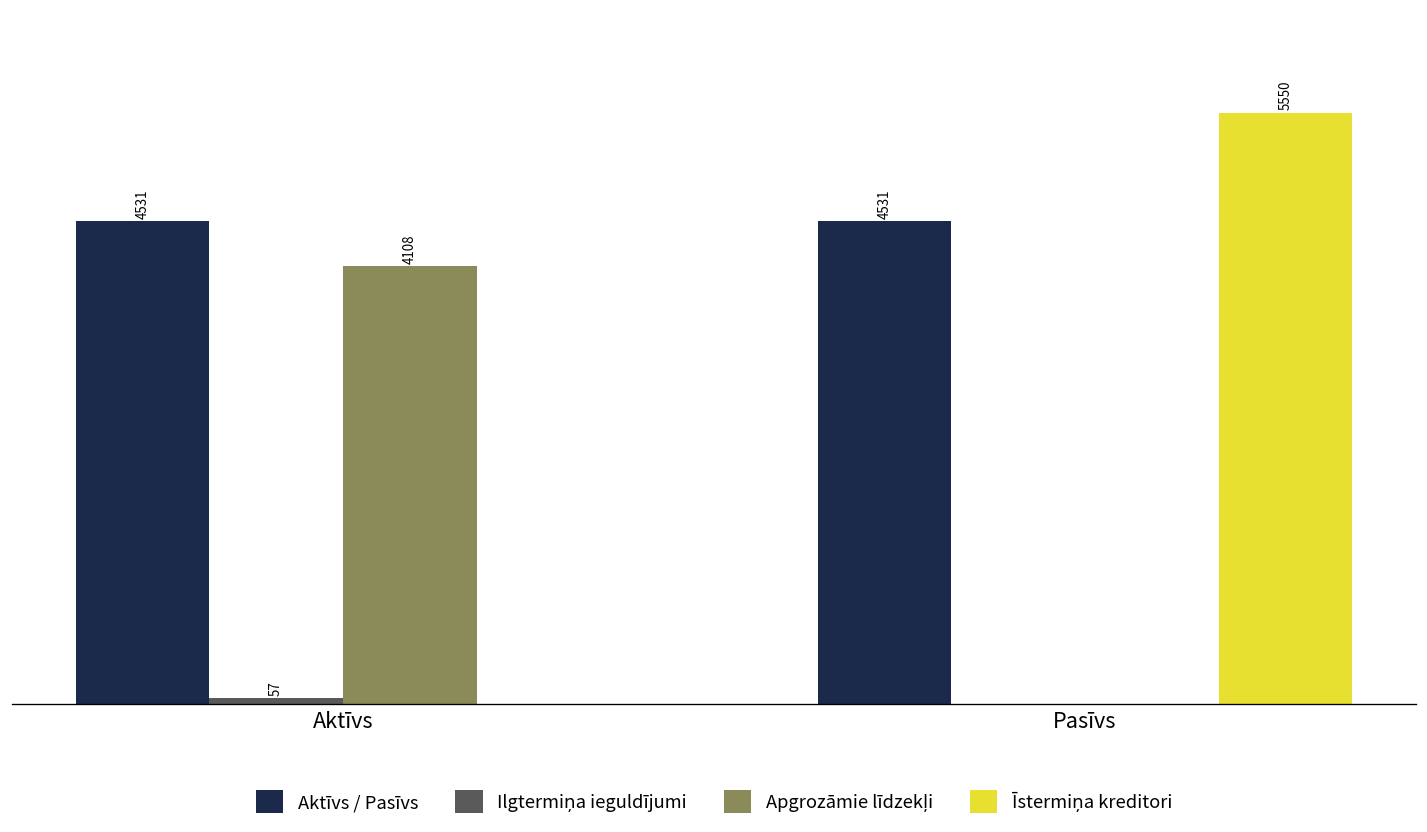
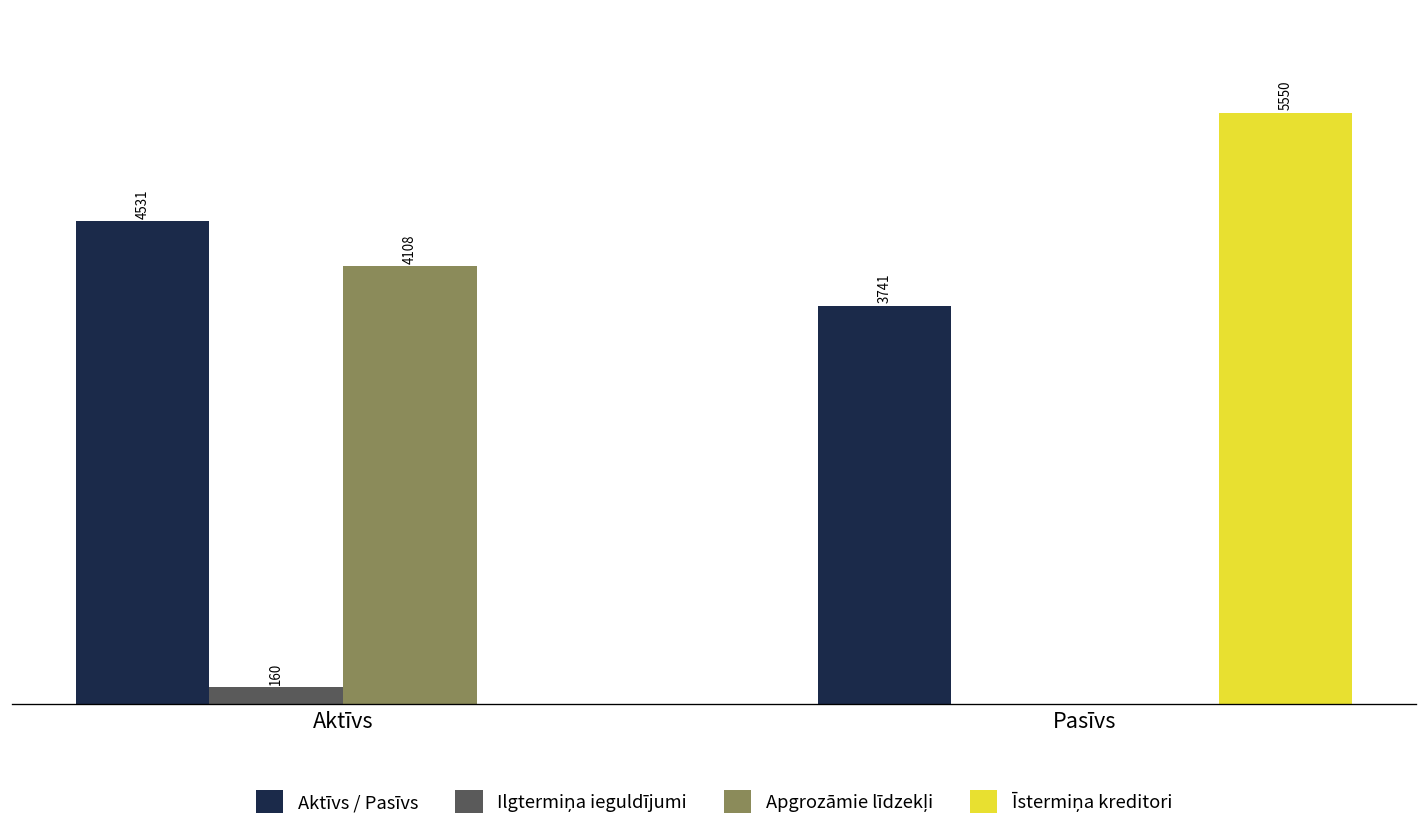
Ilgtermiņa ieguldījumi, Aktīvs: 57 -> 160
Aktīvs / Pasīvs, Pasīvs: 4531 -> 3741
